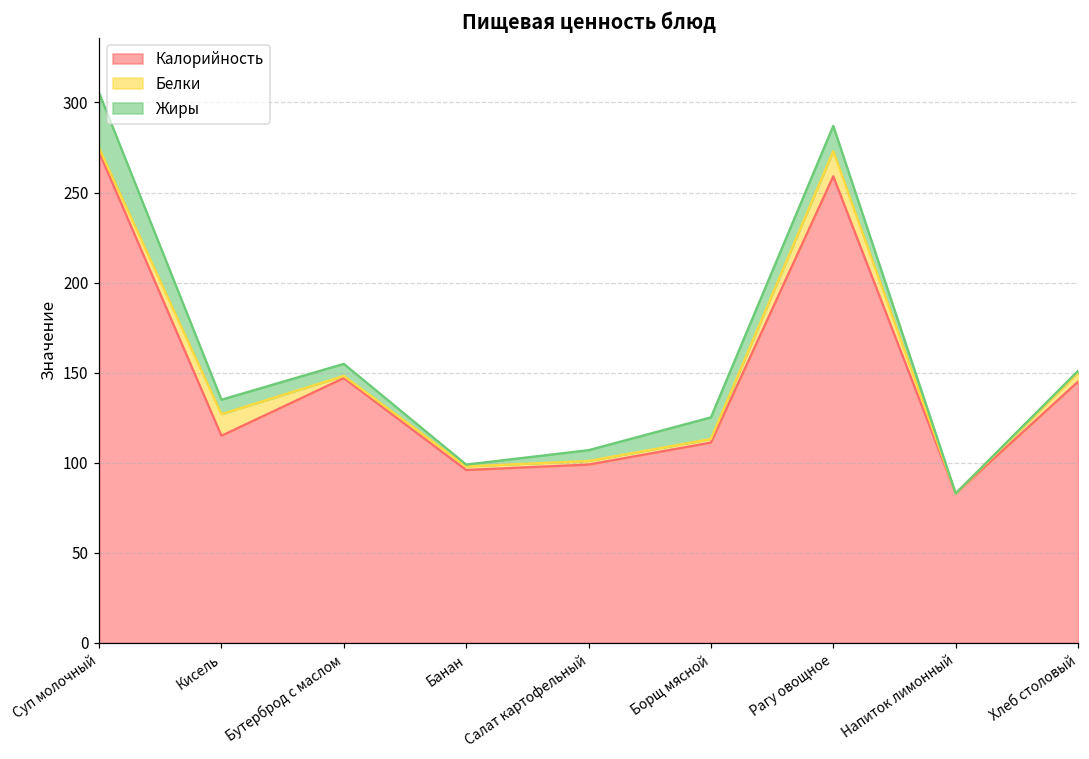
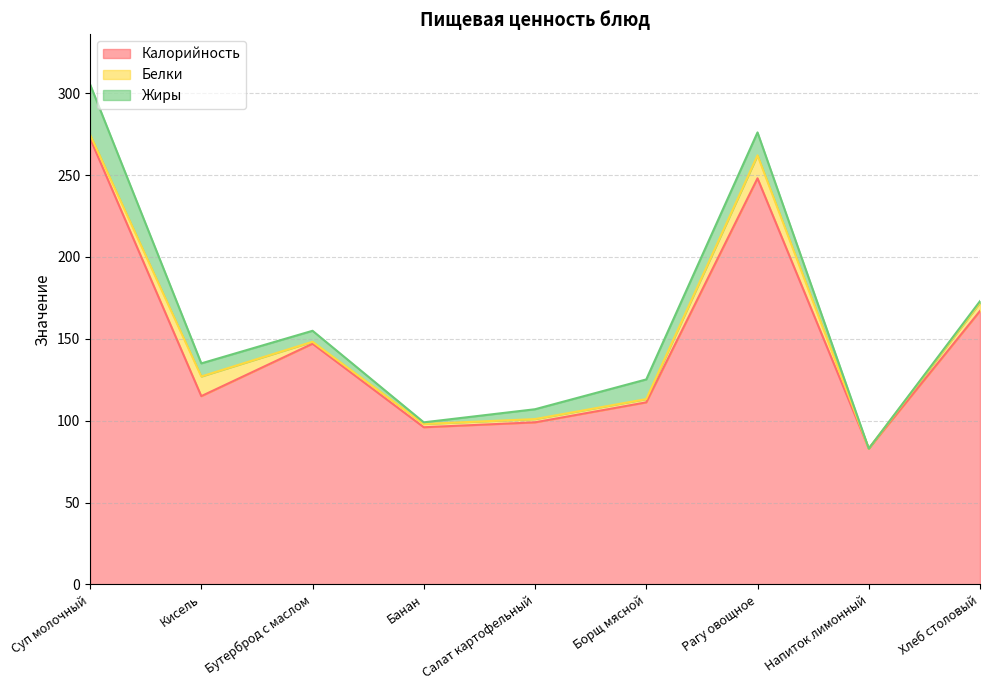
Калорийность, Рагу овощное: 259 -> 248
Калорийность, Хлеб столовый: 145 -> 167
